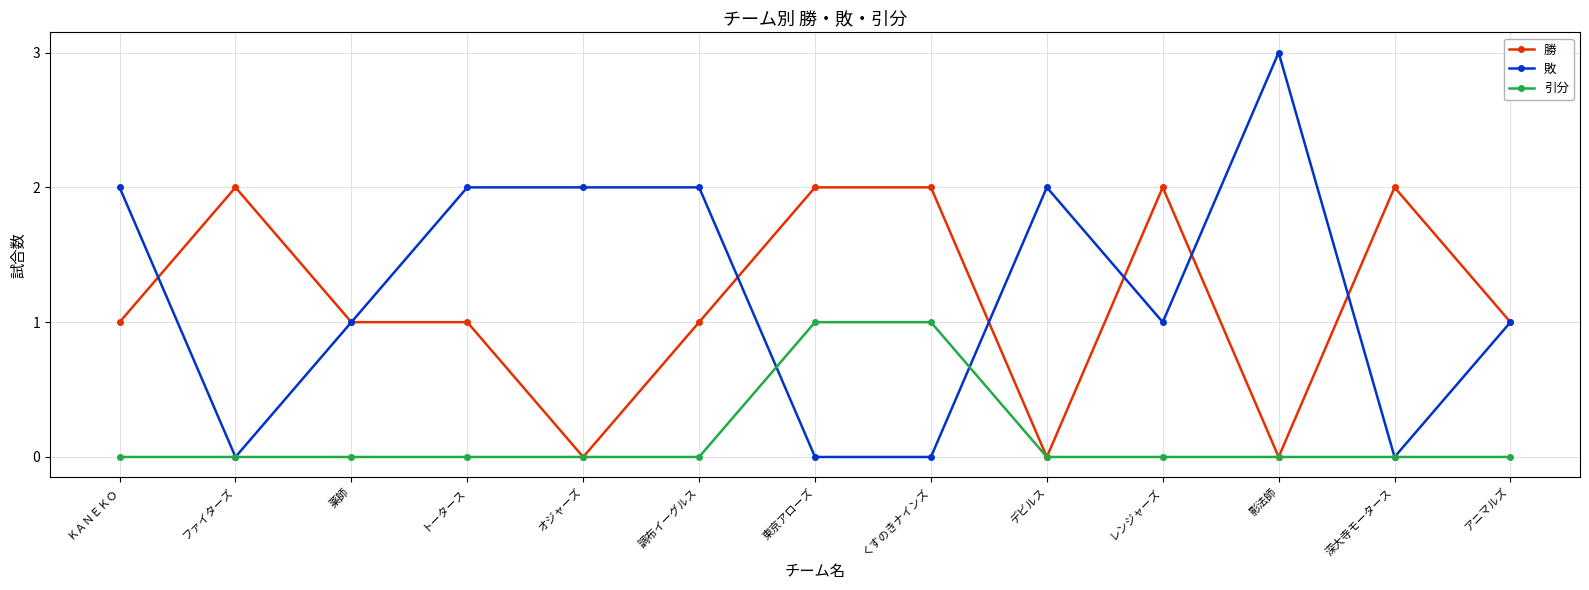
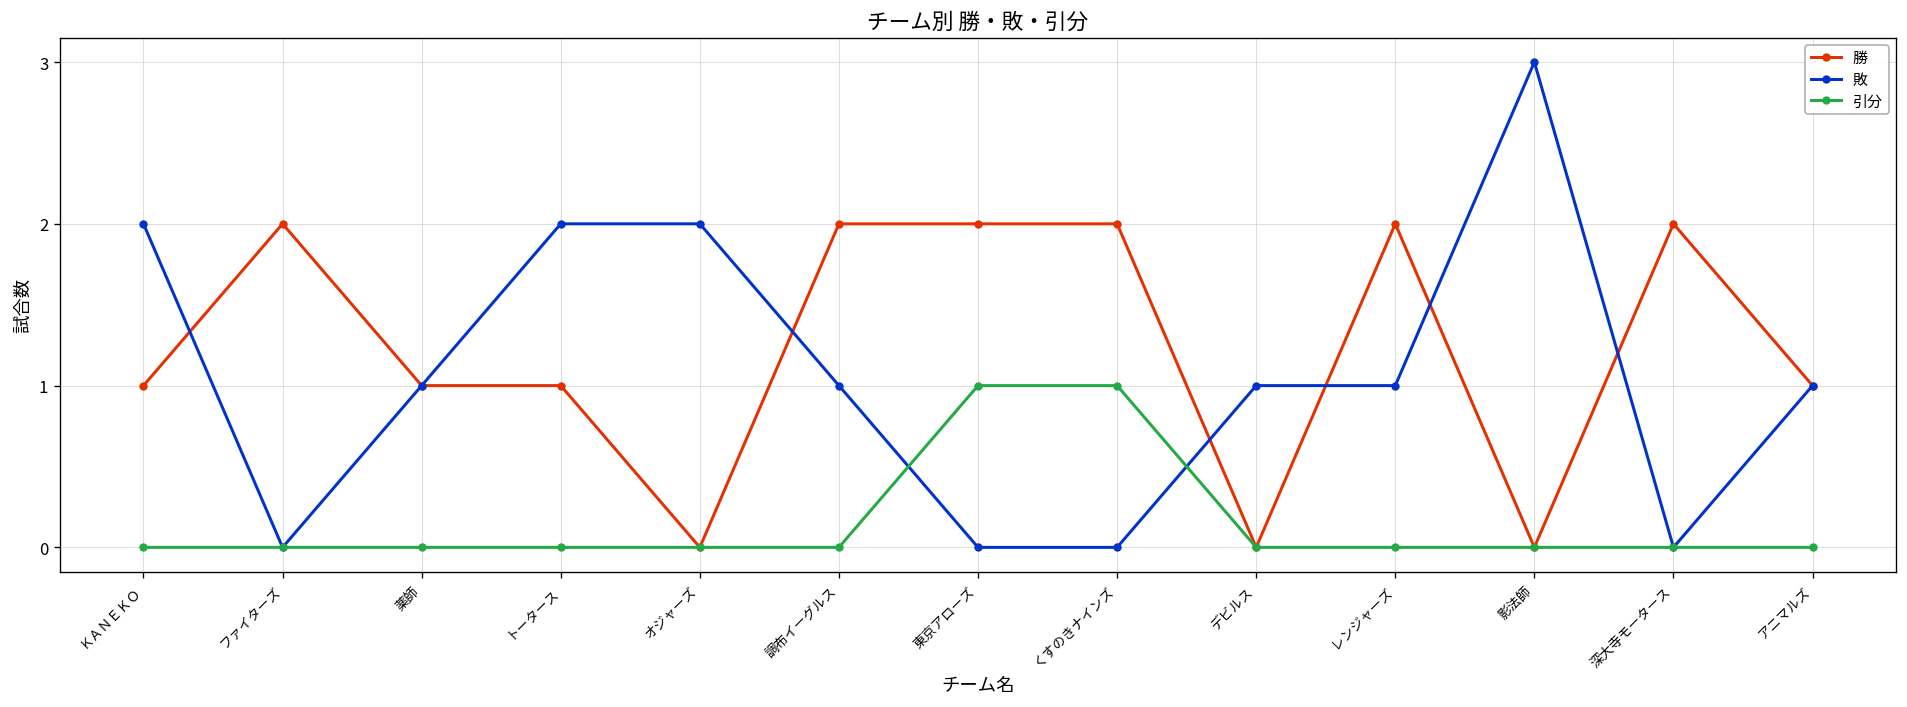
勝, 調布イーグルス: 1 -> 2
敗, 調布イーグルス: 2 -> 1
敗, デビルス: 2 -> 1
